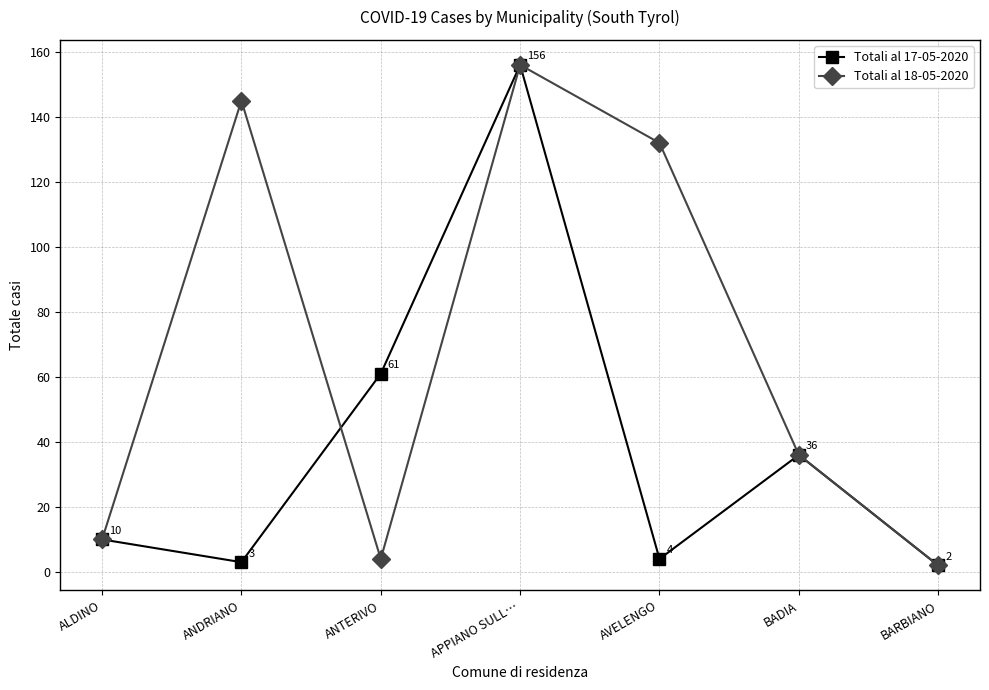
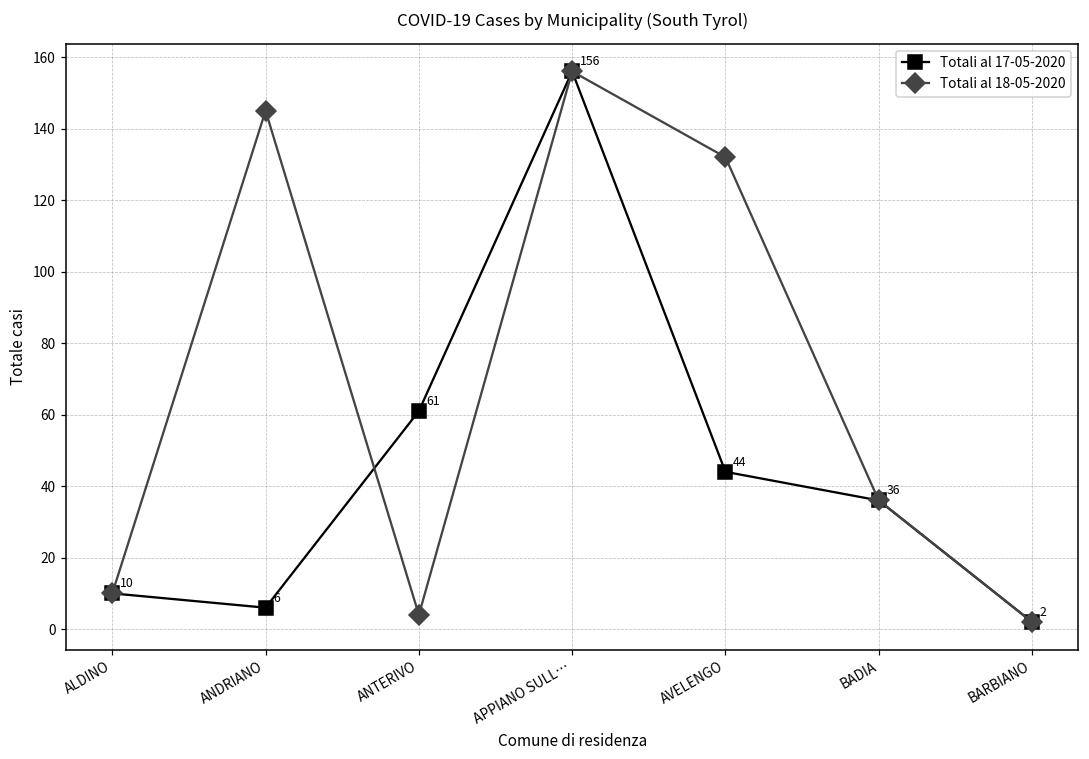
Totali al 17-05-2020, ANDRIANO: 3 -> 6
Totali al 17-05-2020, AVELENGO: 4 -> 44
